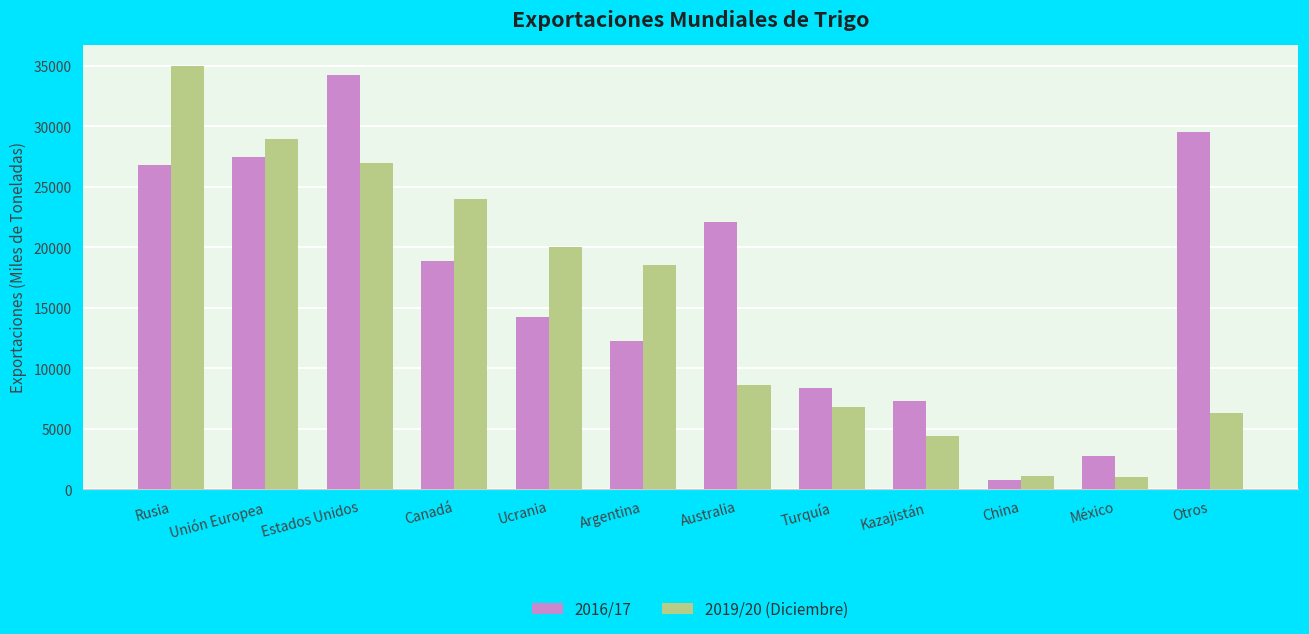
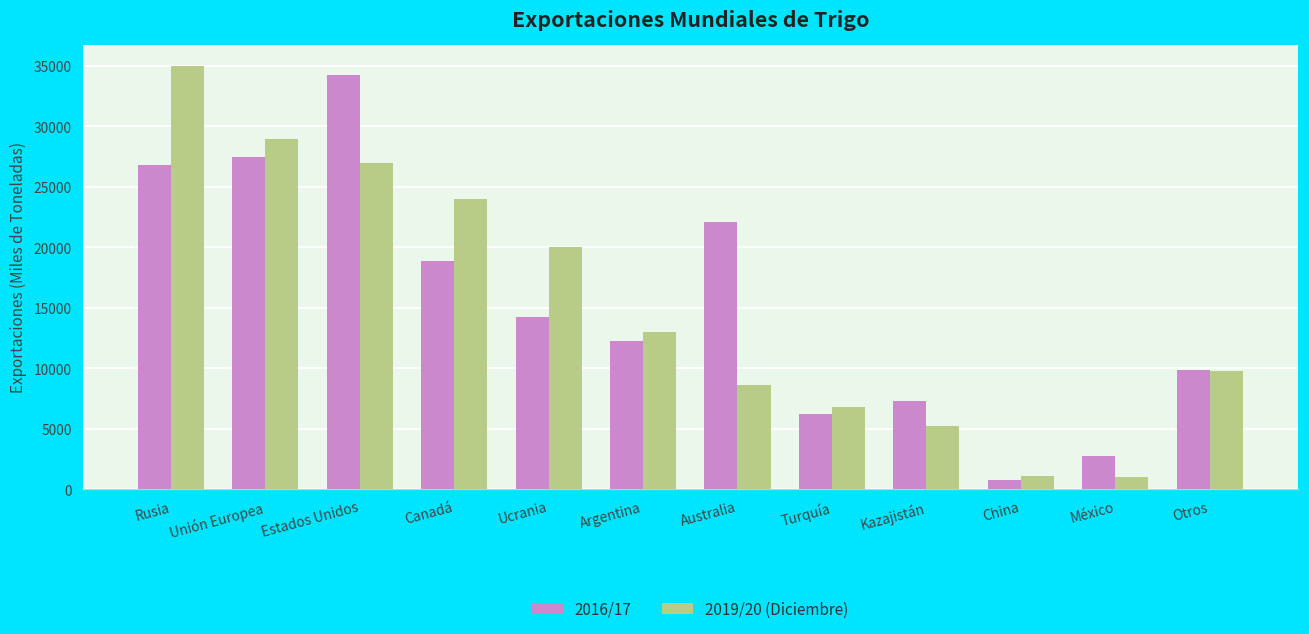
2019/20 (Diciembre), Argentina: 18600 -> 13000
2016/17, Turquía: 8400 -> 6200
2019/20 (Diciembre), Kazajistán: 4400 -> 5200
2016/17, Otros: 29500 -> 9800
2019/20 (Diciembre), Otros: 6300 -> 9800
